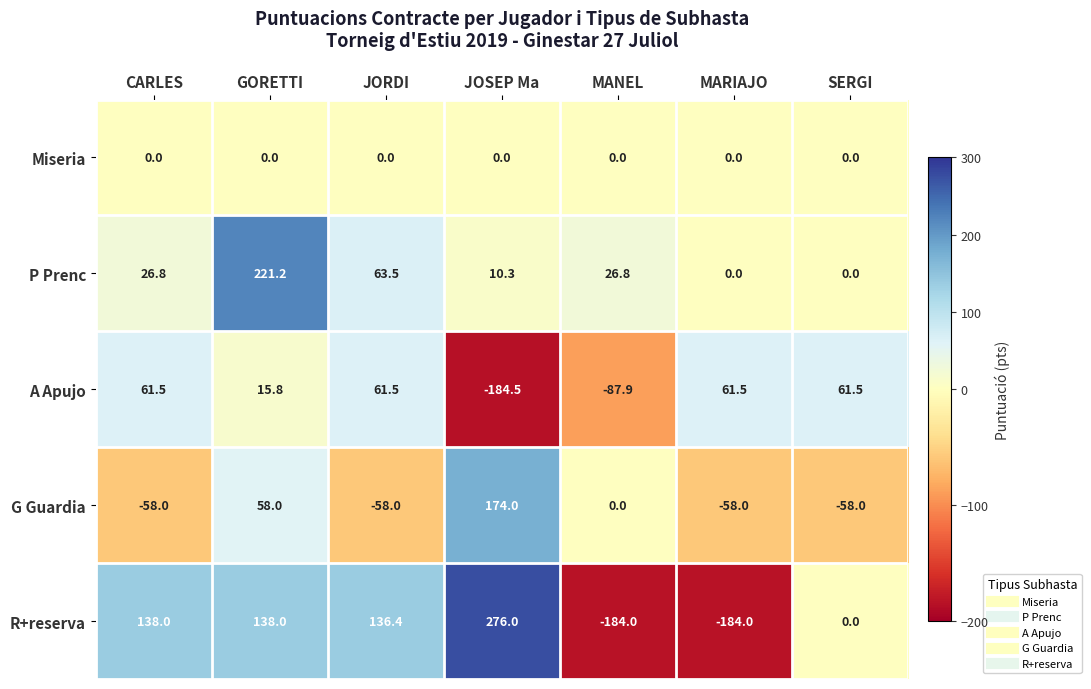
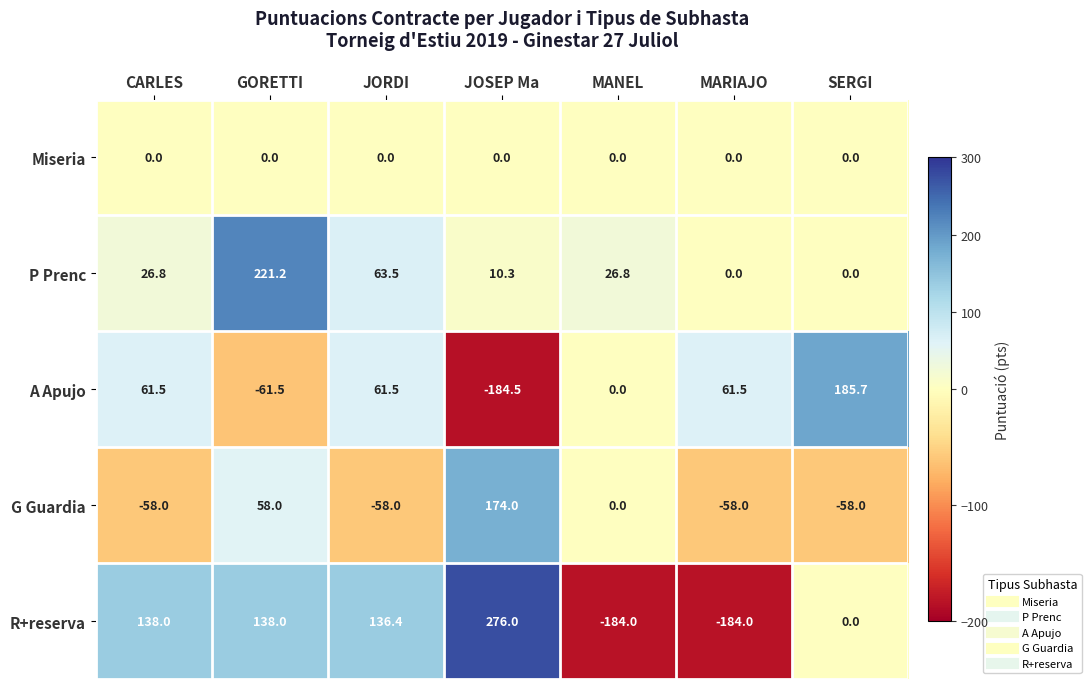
A Apujo, GORETTI: 15.8 -> -61.5
A Apujo, MANEL: -87.9 -> 0.0
A Apujo, SERGI: 61.5 -> 185.7
